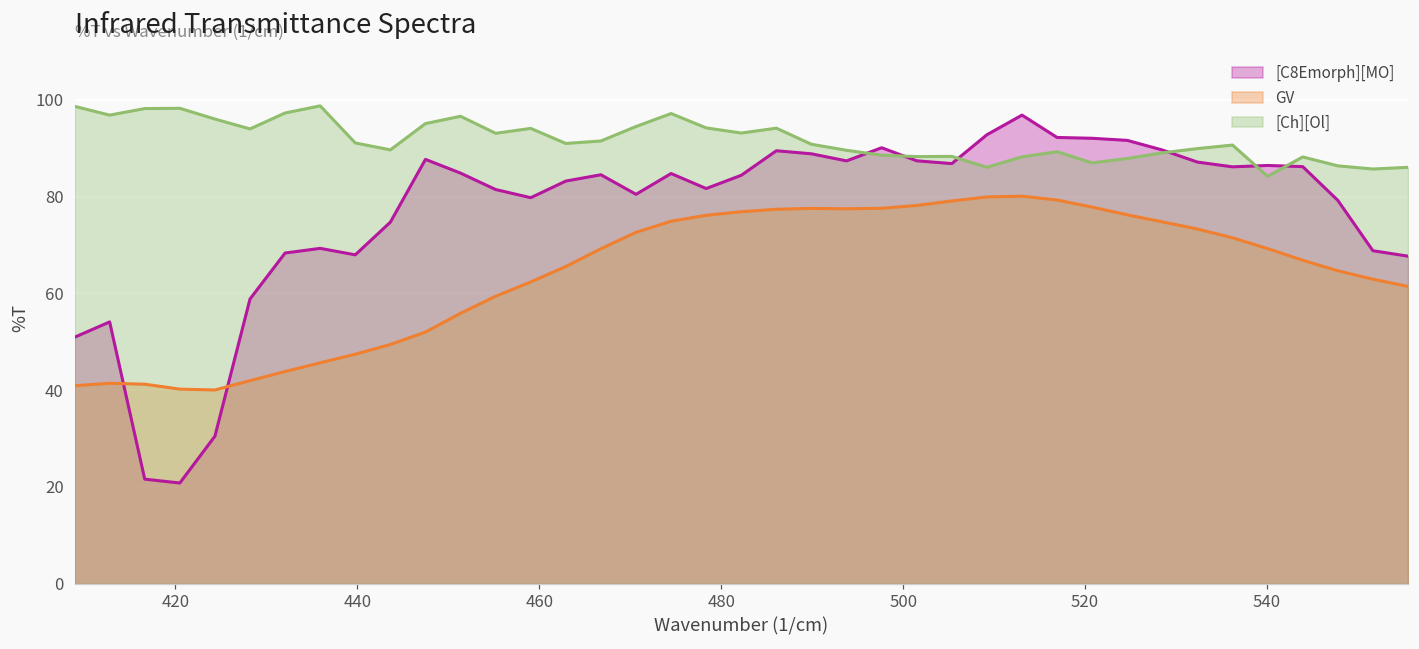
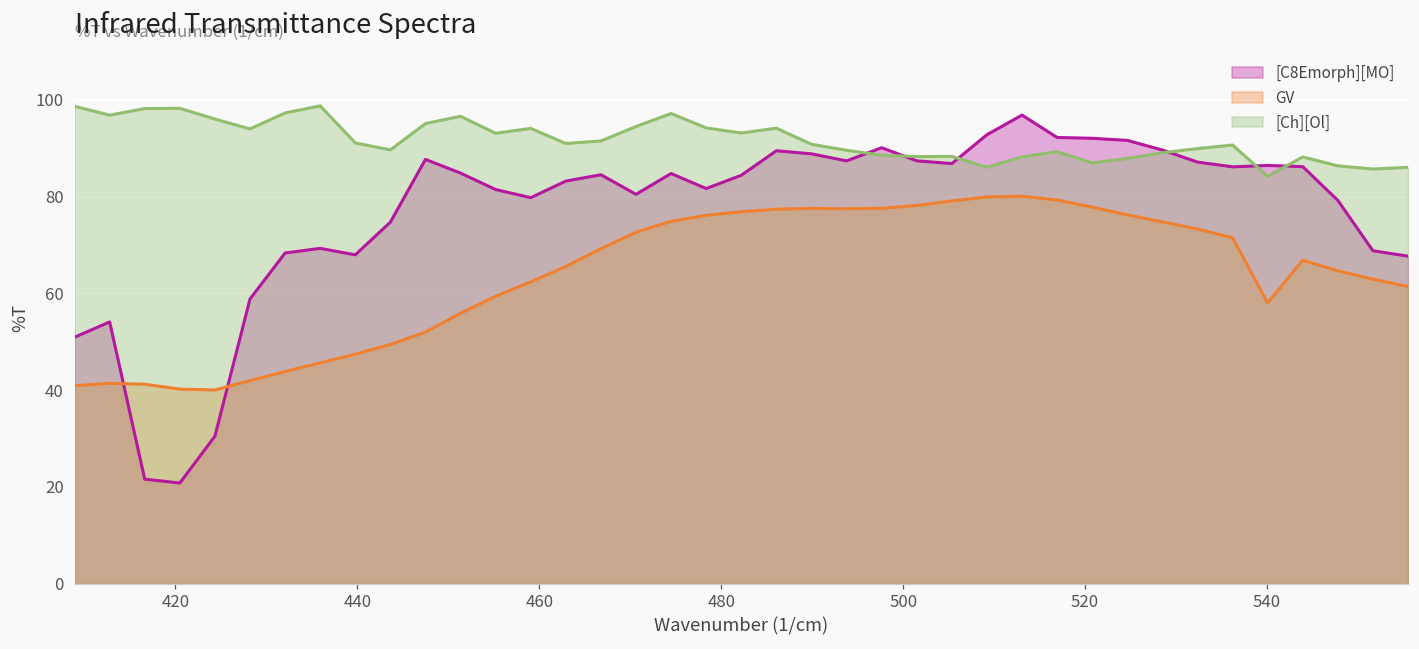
GV, 540: 69 -> 58
